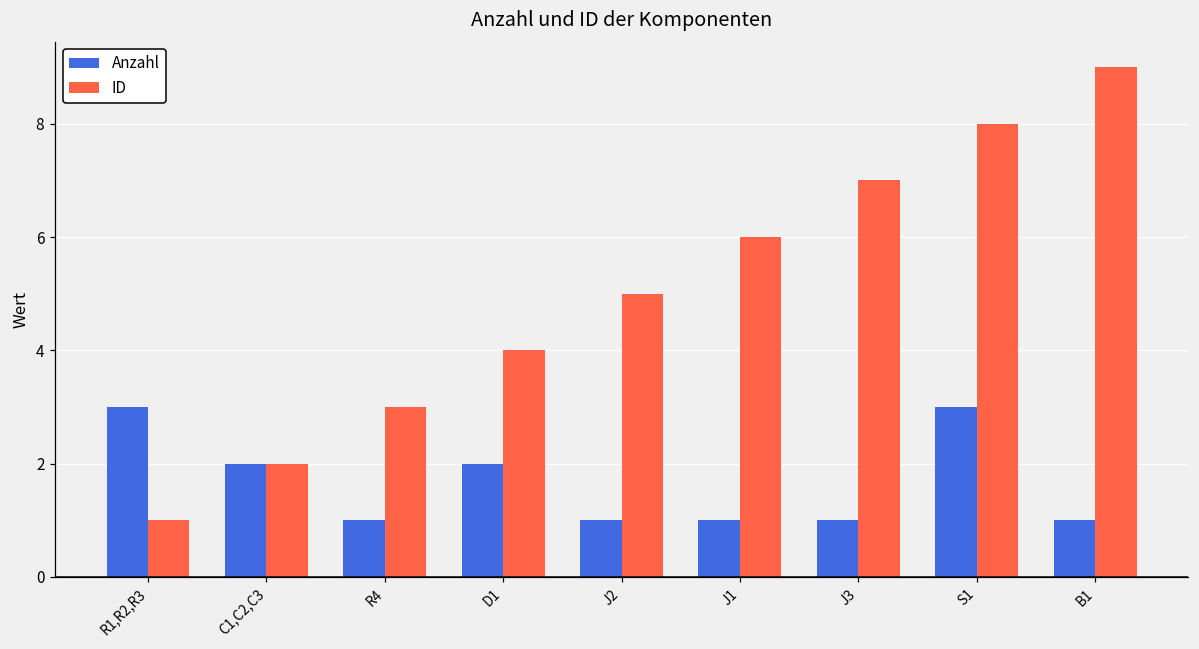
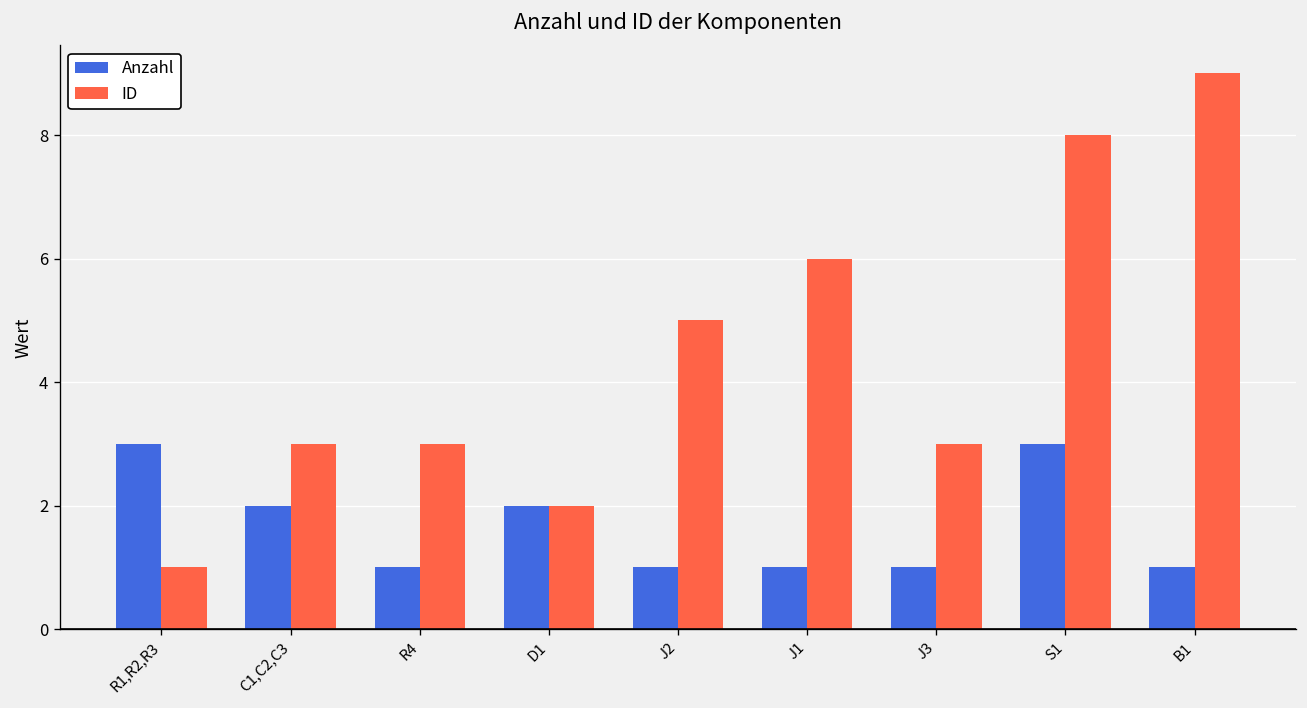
ID, C1,C2,C3: 2 -> 3
ID, D1: 4 -> 2
ID, J3: 7 -> 3
